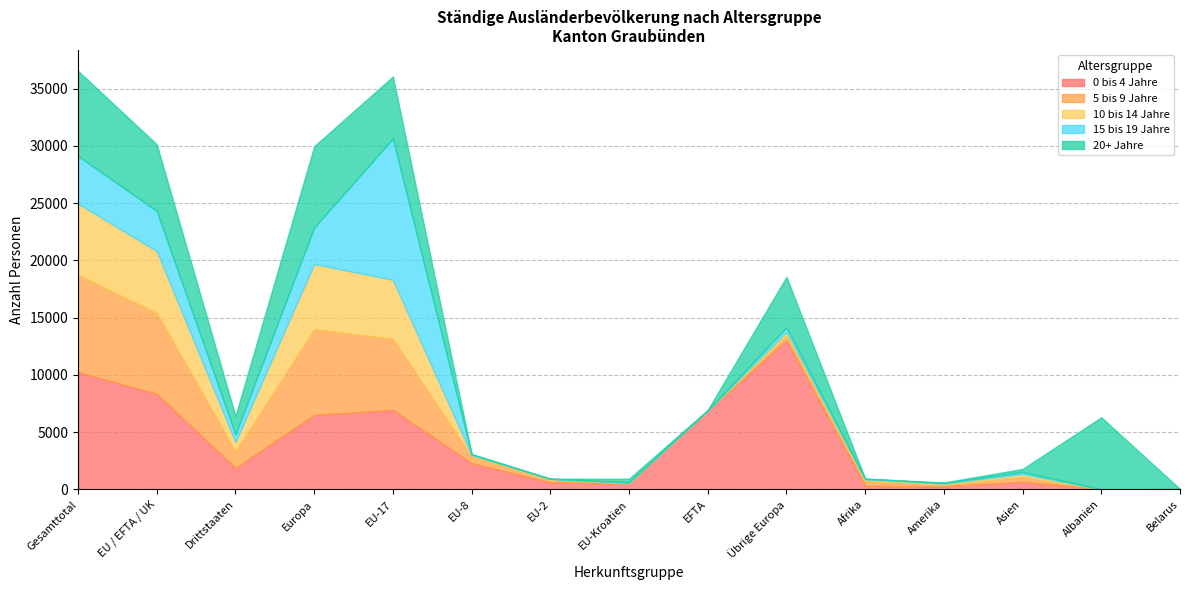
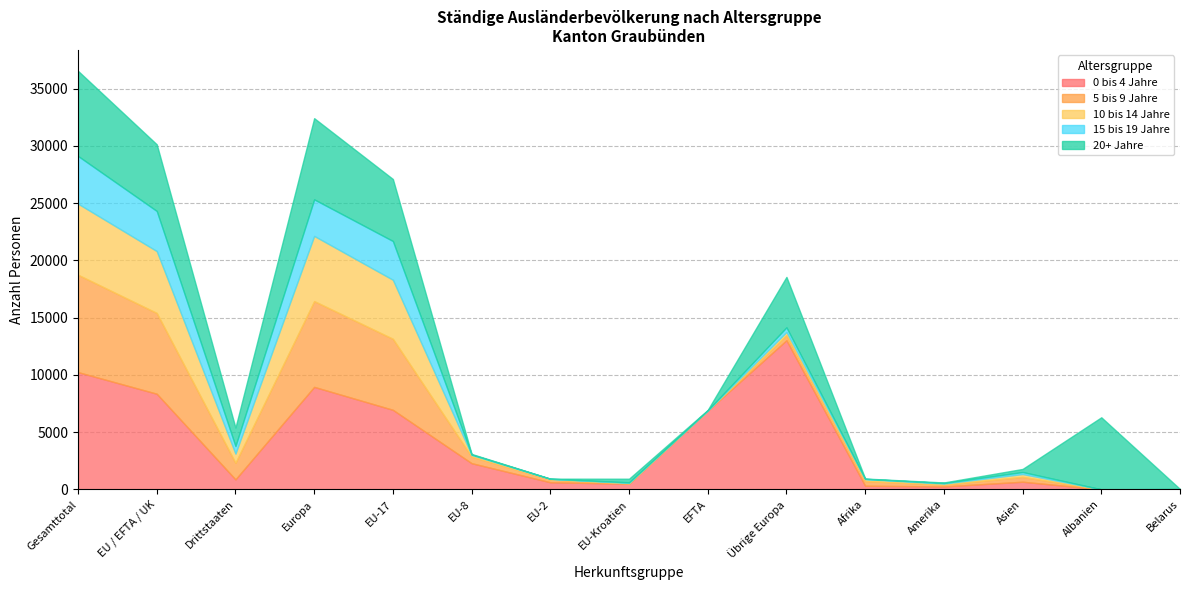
0 bis 4 Jahre, Drittstaaten: 1900 -> 900
0 bis 4 Jahre, Europa: 6500 -> 9000
15 bis 19 Jahre, EU-17: 12300 -> 3400
